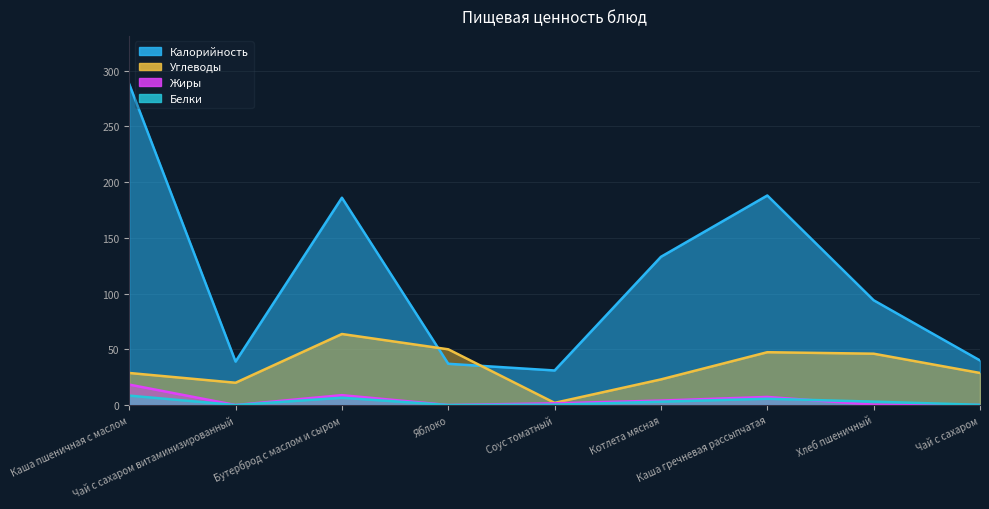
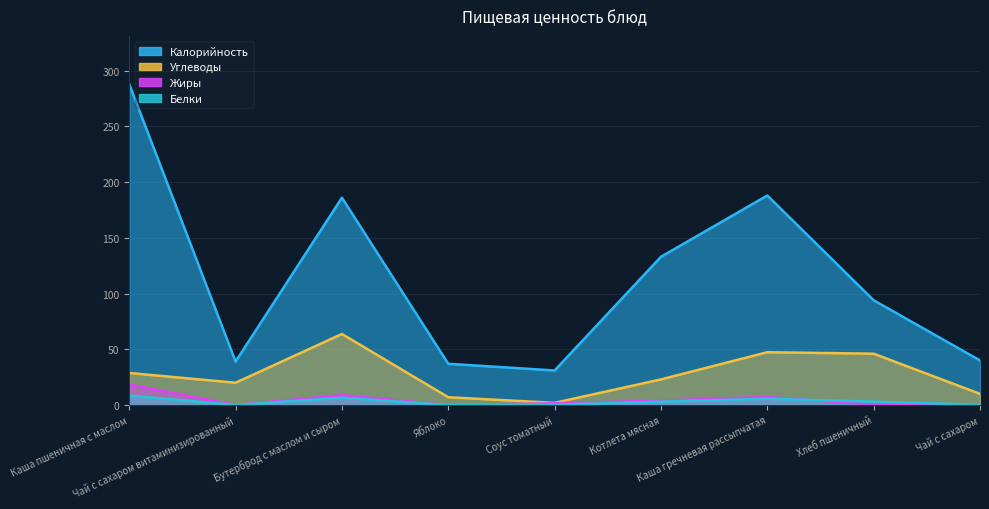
Углеводы, Яблоко: 50 -> 7
Углеводы, Чай с сахаром: 29 -> 10
